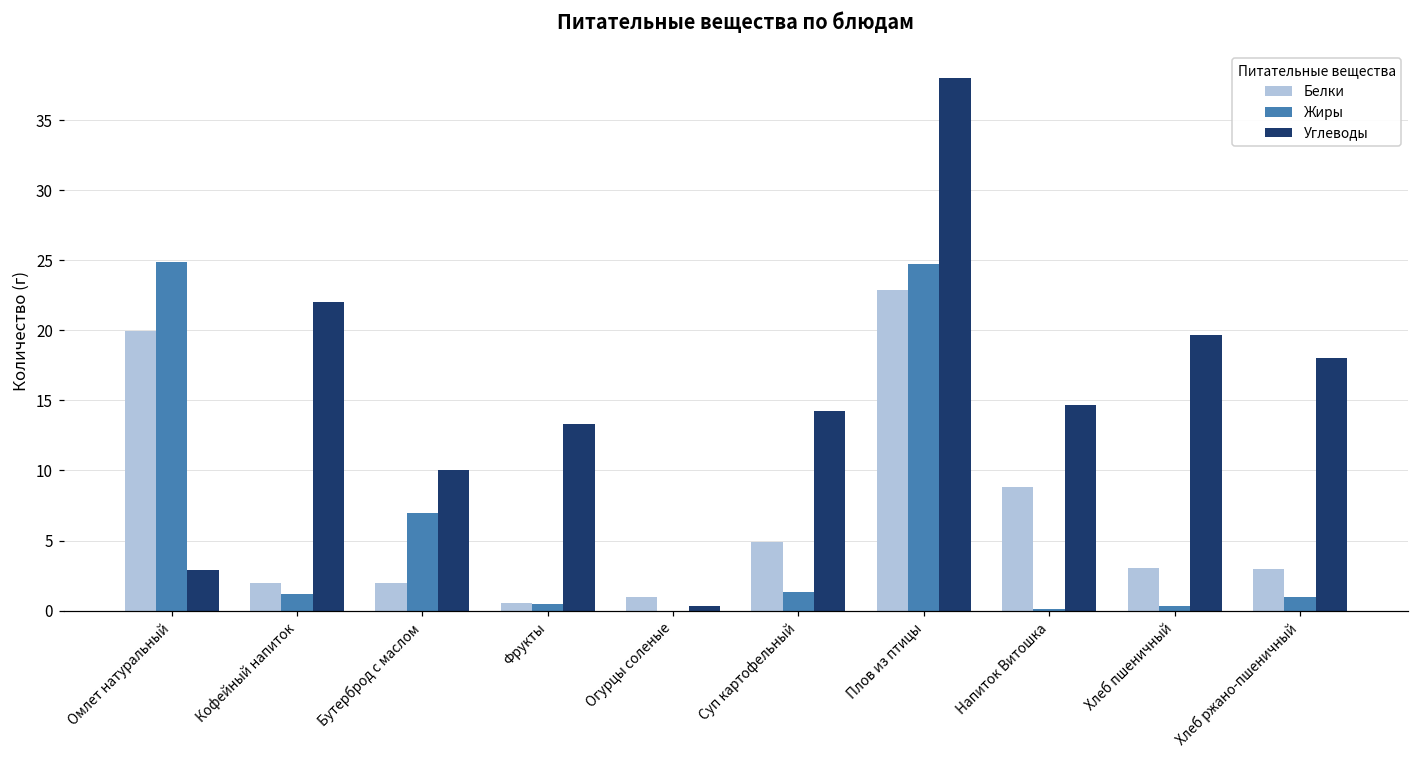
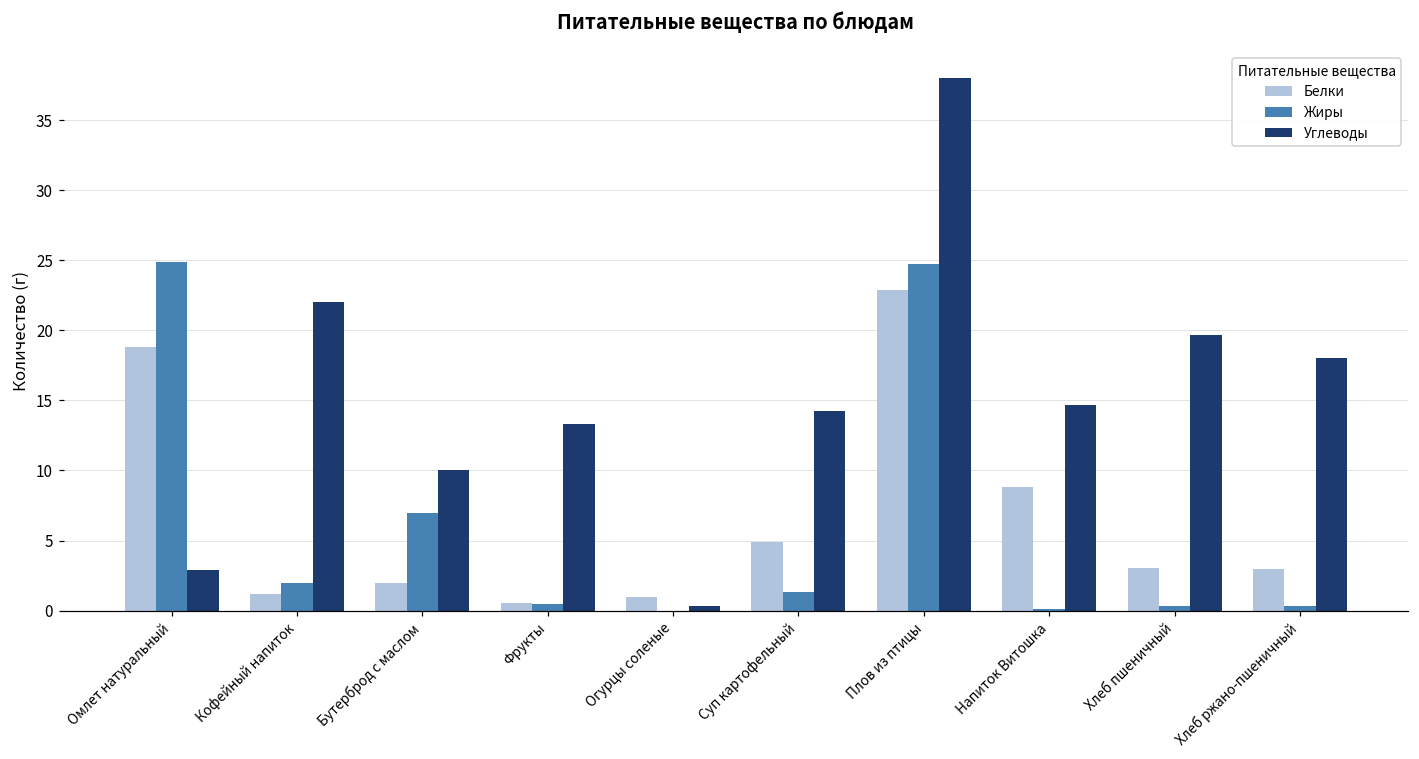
Белки, Омлет натуральный: 19.9 -> 18.8
Белки, Кофейный напиток: 2.0 -> 1.2
Жиры, Кофейный напиток: 1.2 -> 2.0
Жиры, Хлеб ржано-пшеничный: 1.0 -> 0.3
